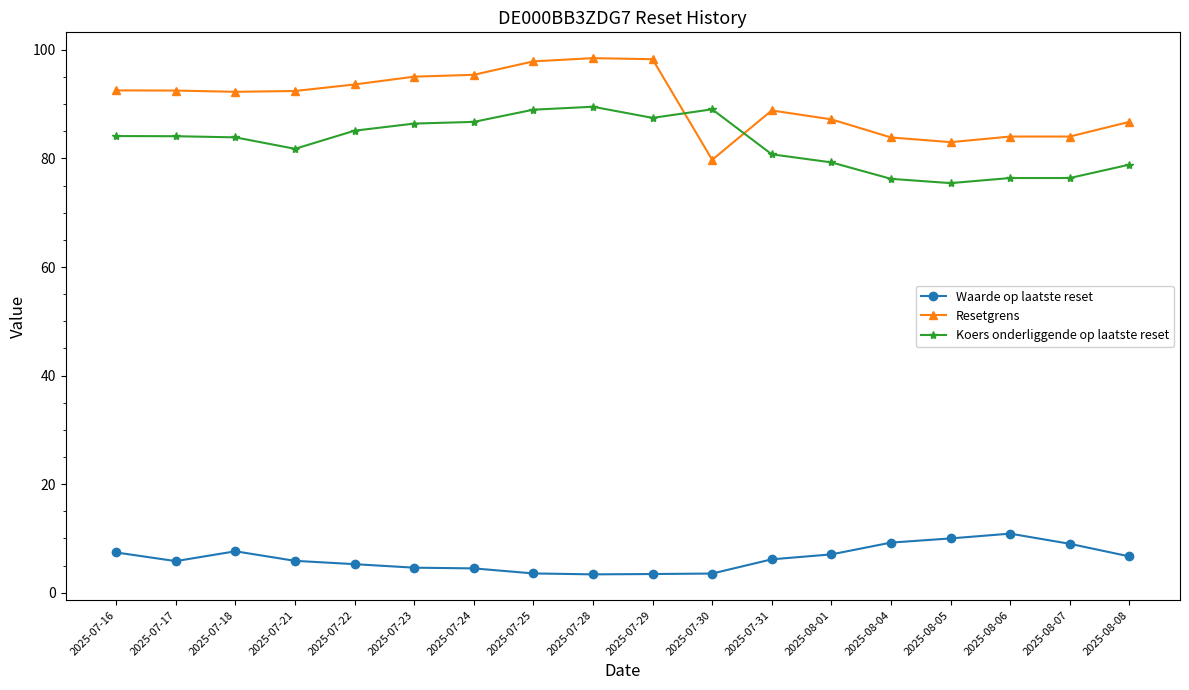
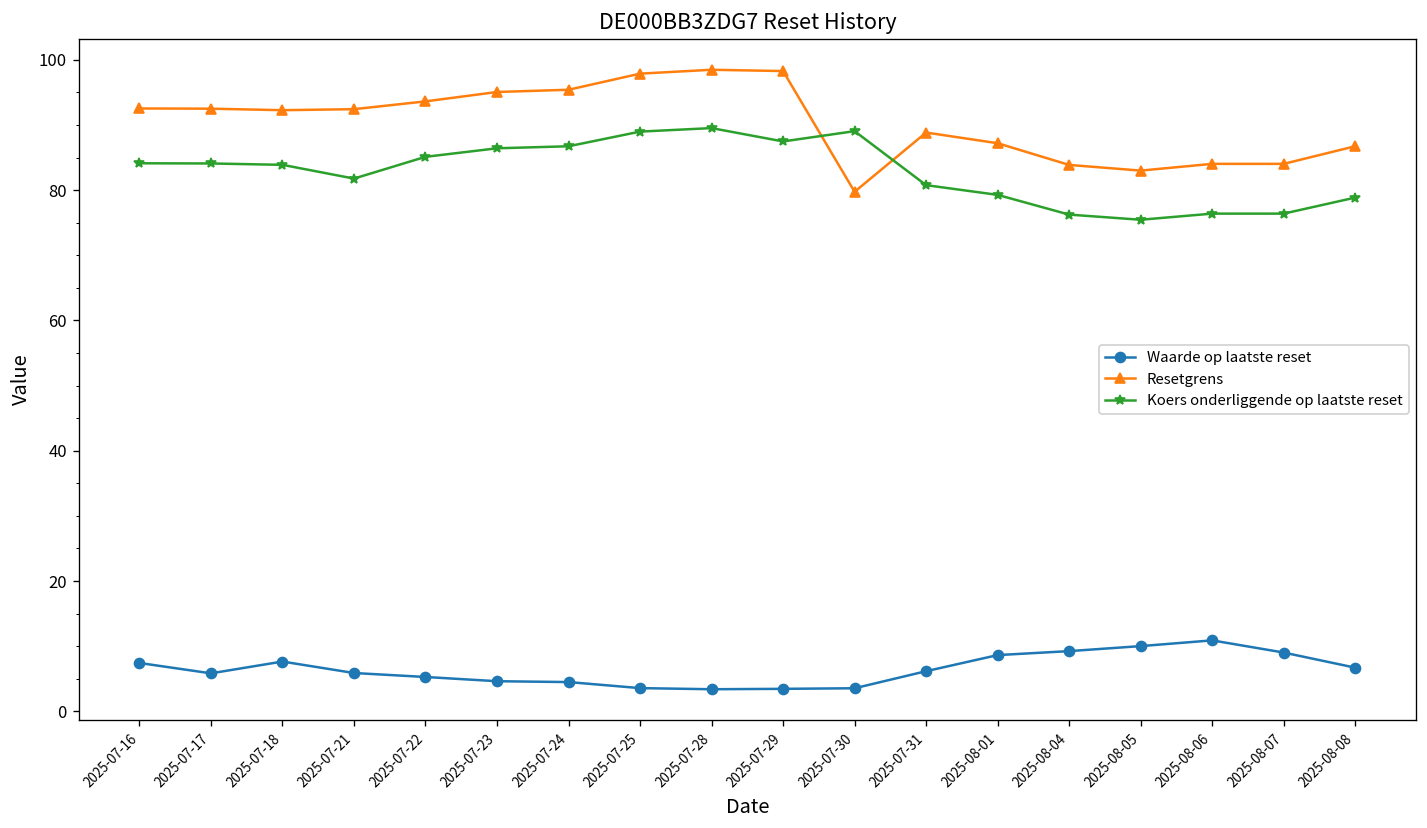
Waarde op laatste reset, 2025-08-01: 7 -> 9
